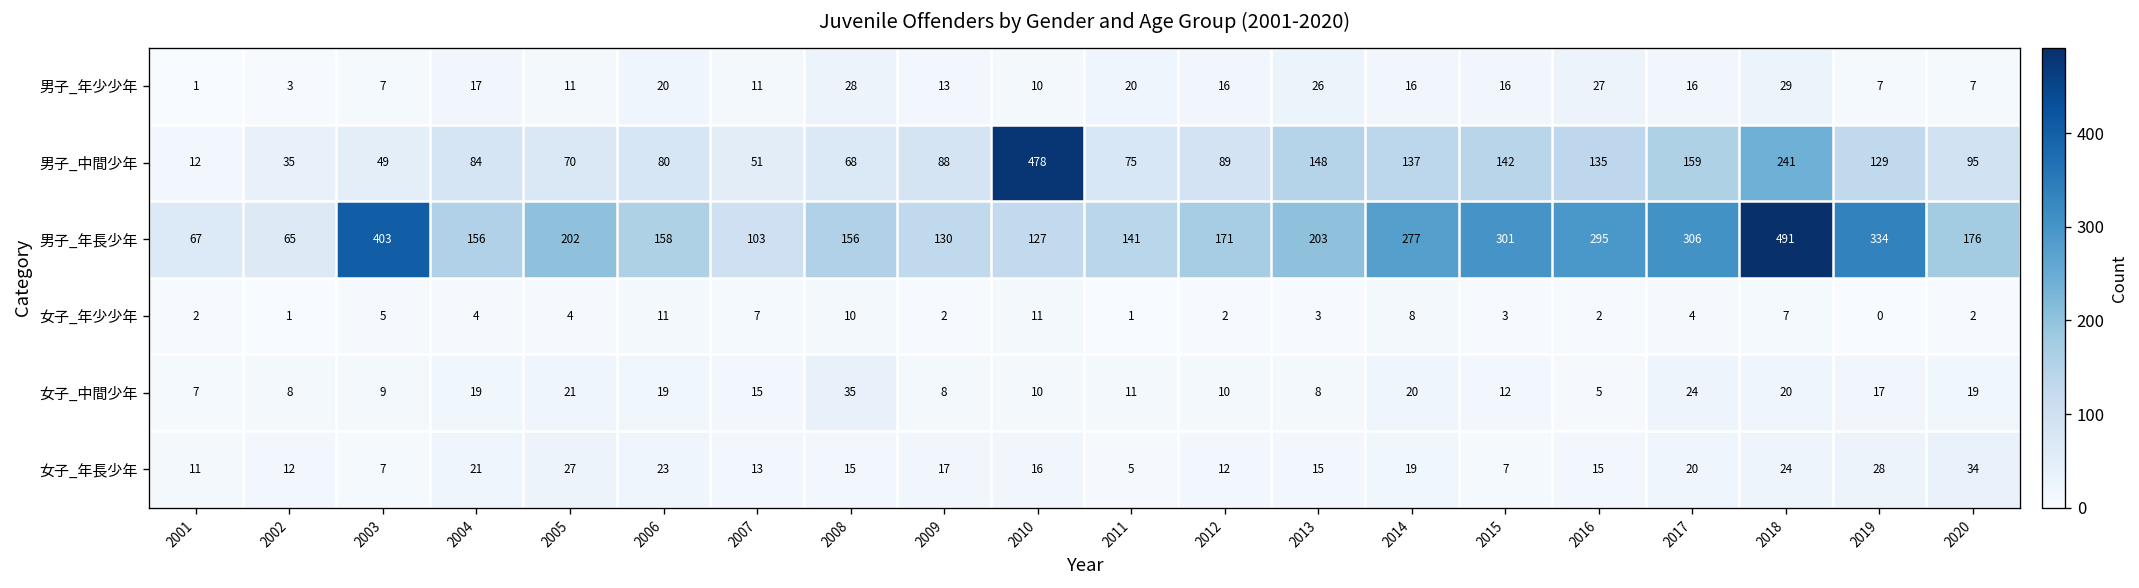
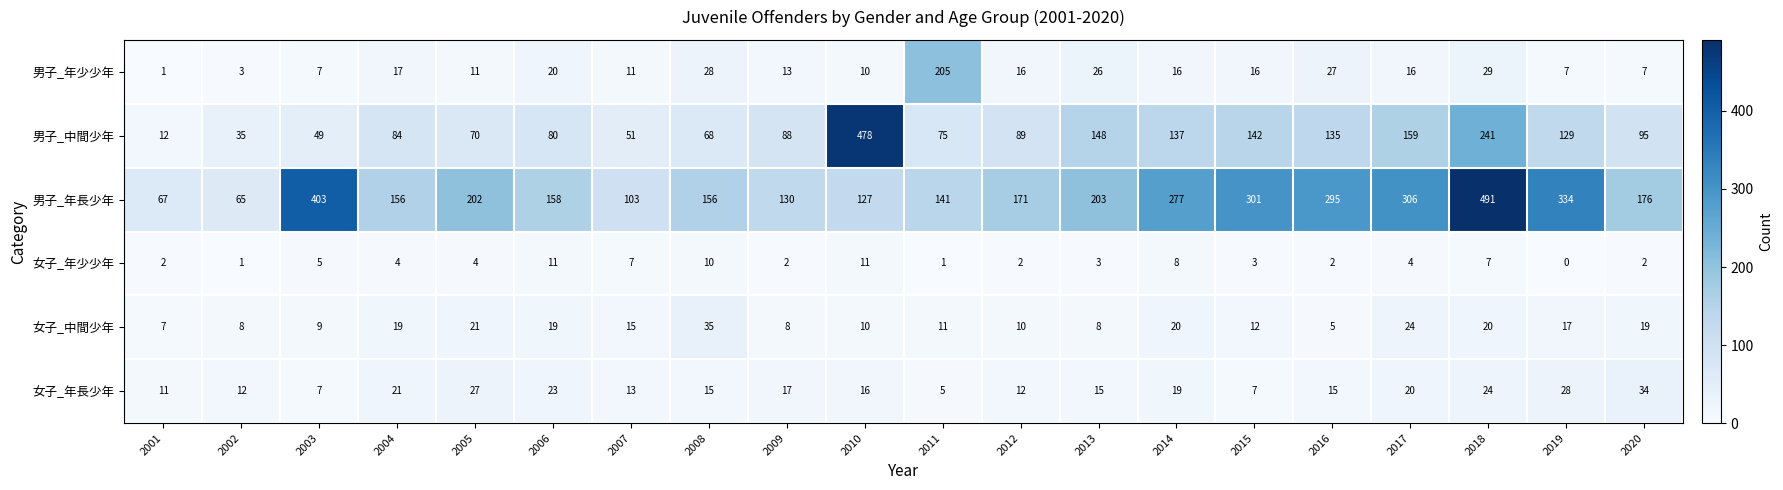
男子_年少少年, 2011: 20 -> 205
